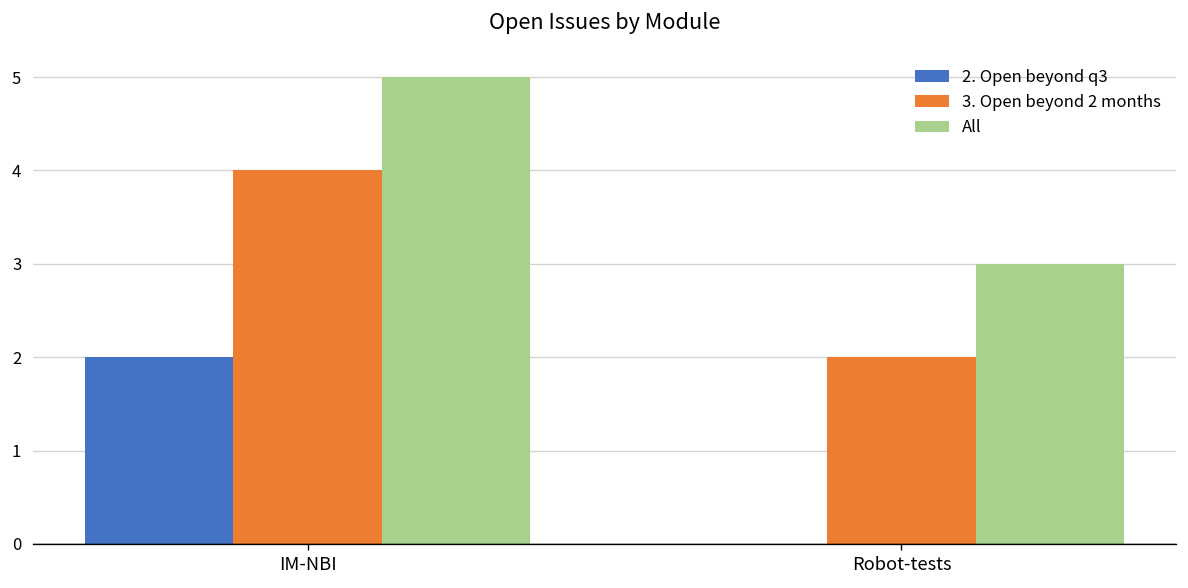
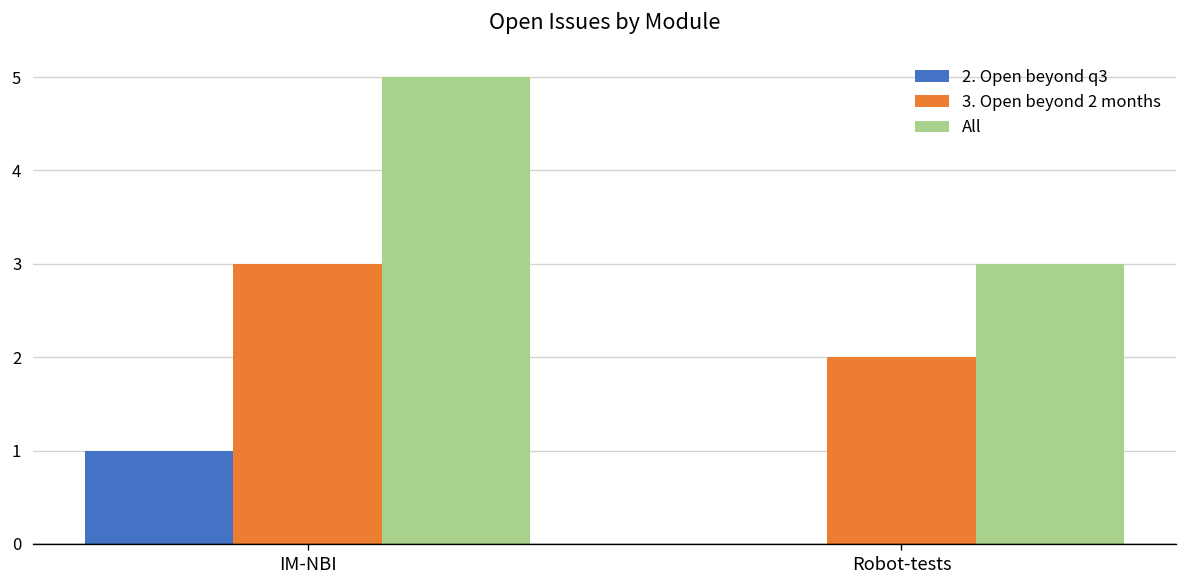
2. Open beyond q3, IM-NBI: 2 -> 1
3. Open beyond 2 months, IM-NBI: 4 -> 3
